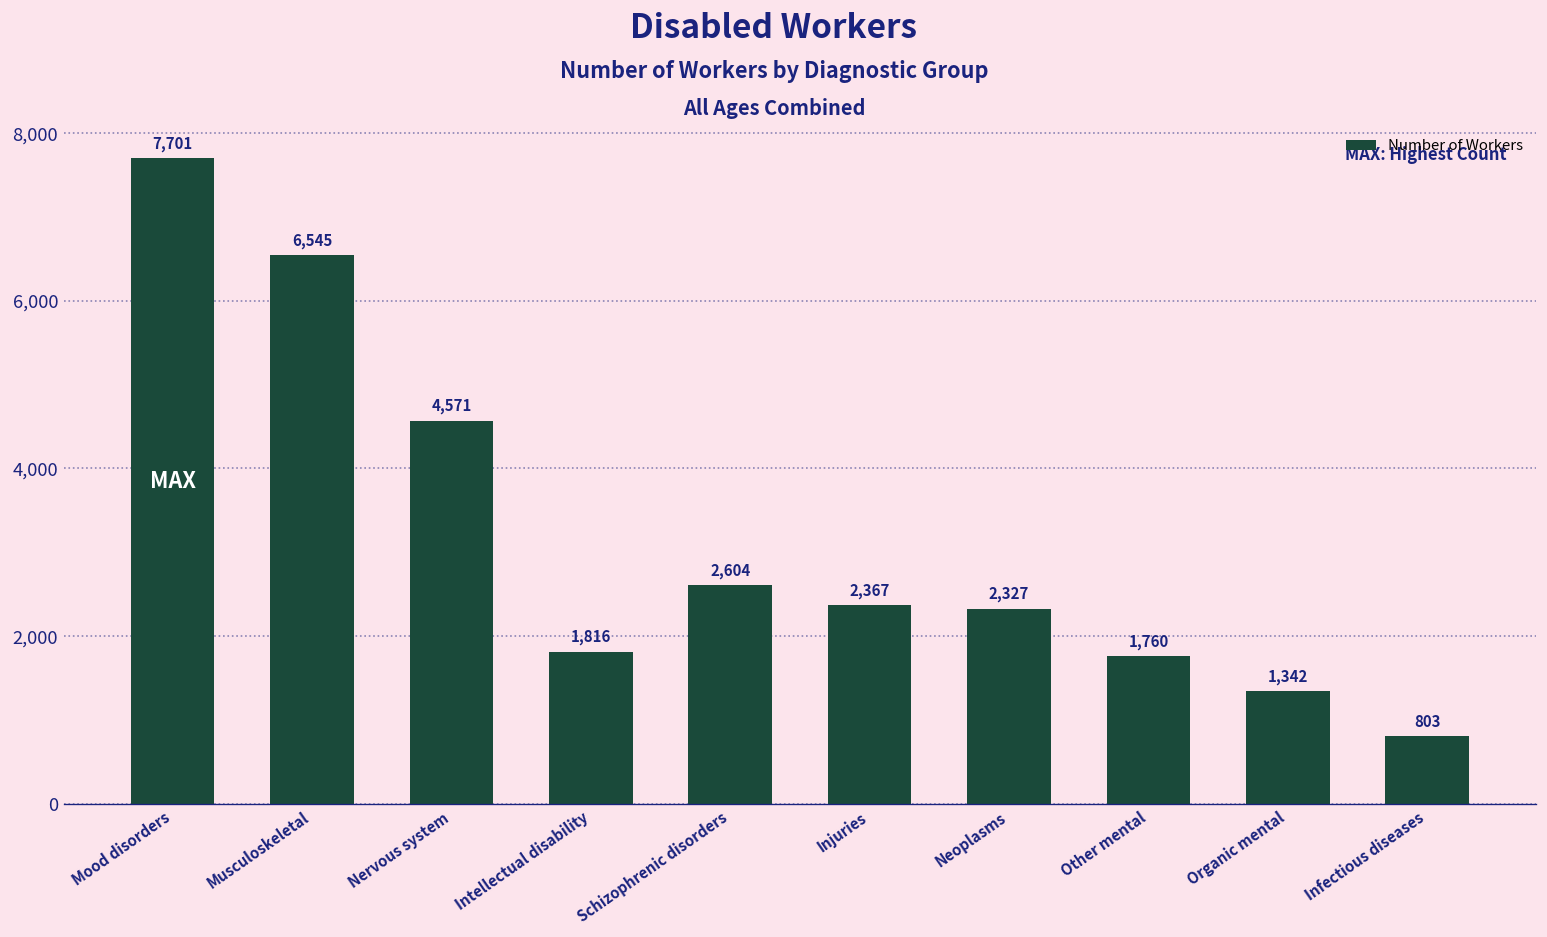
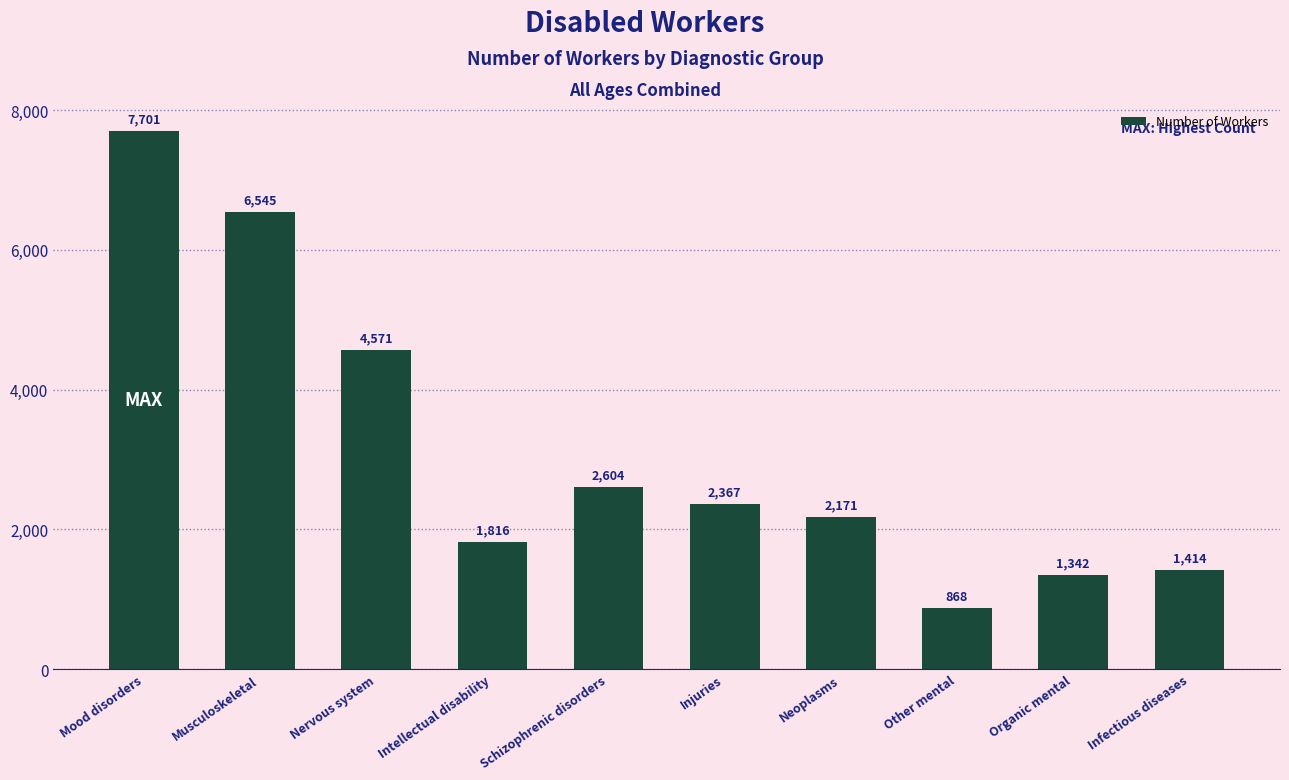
Neoplasms: 2,327 -> 2,171
Other mental: 1,760 -> 868
Infectious diseases: 803 -> 1,414
